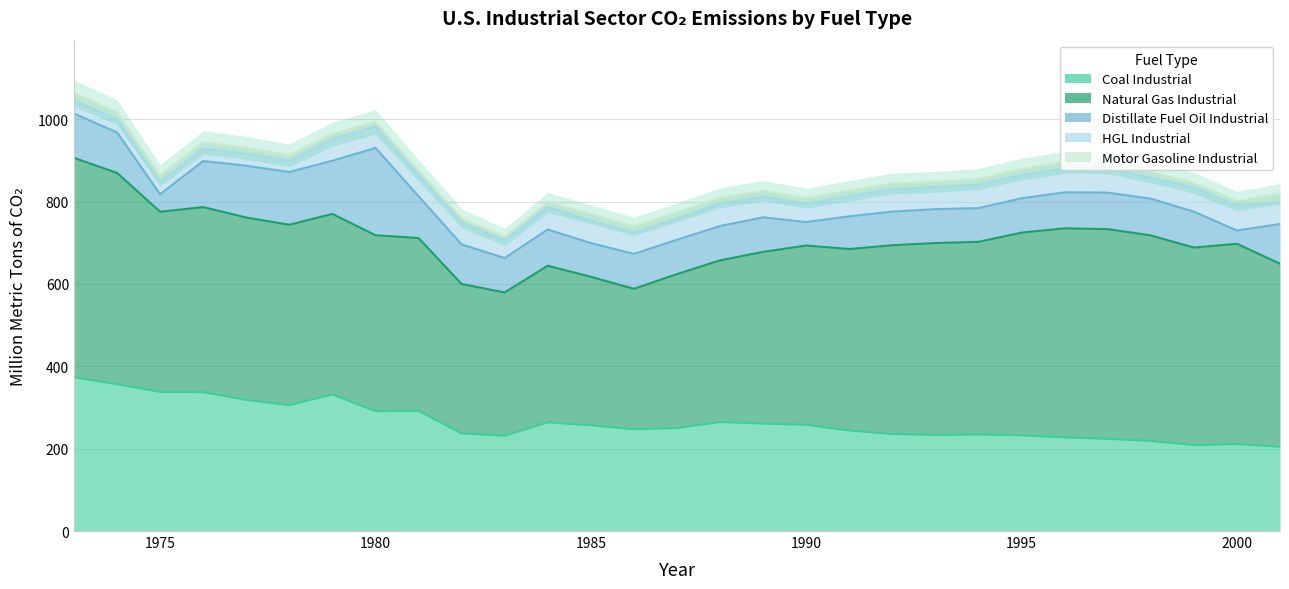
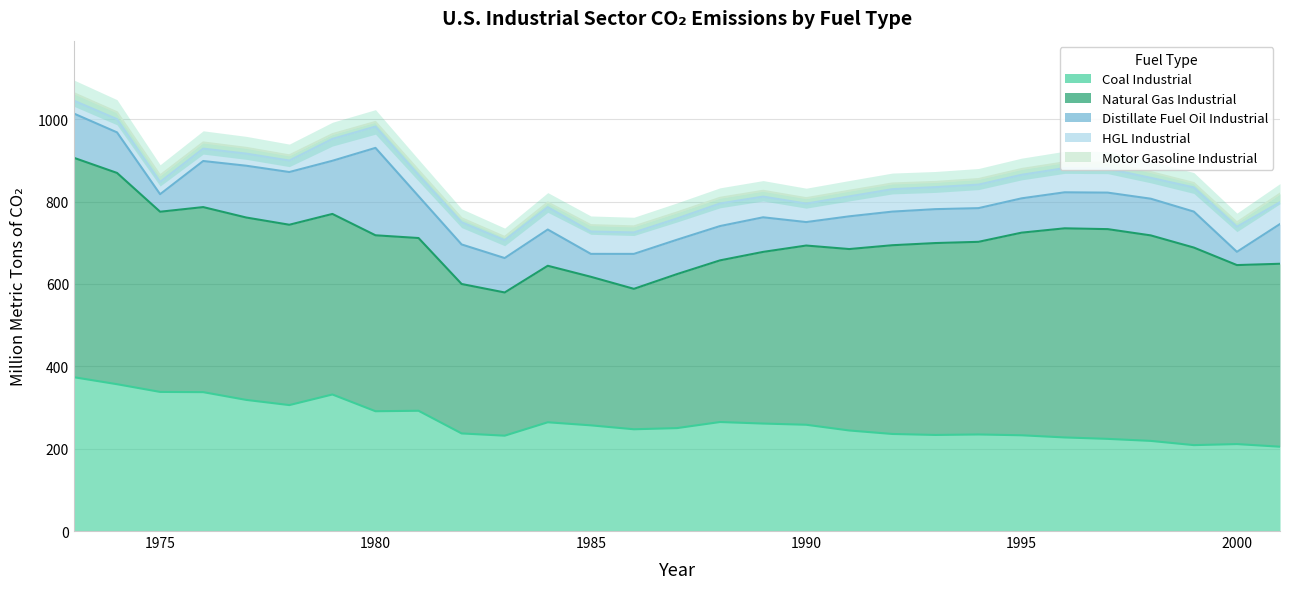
Distillate Fuel Oil Industrial, 1985: 80 -> 60
Natural Gas Industrial, 2000: 490 -> 430
